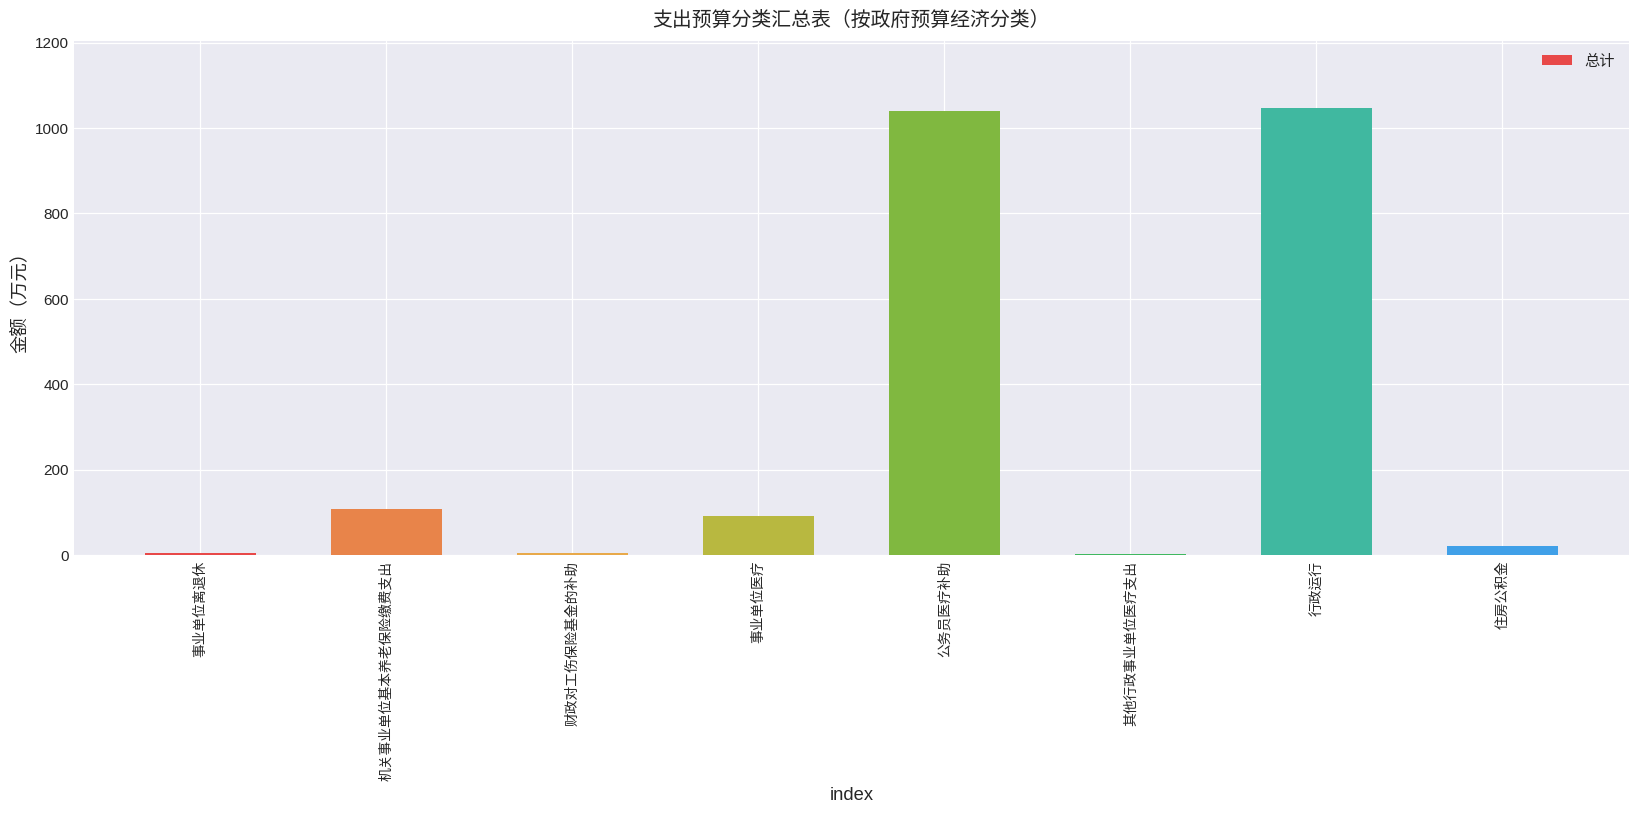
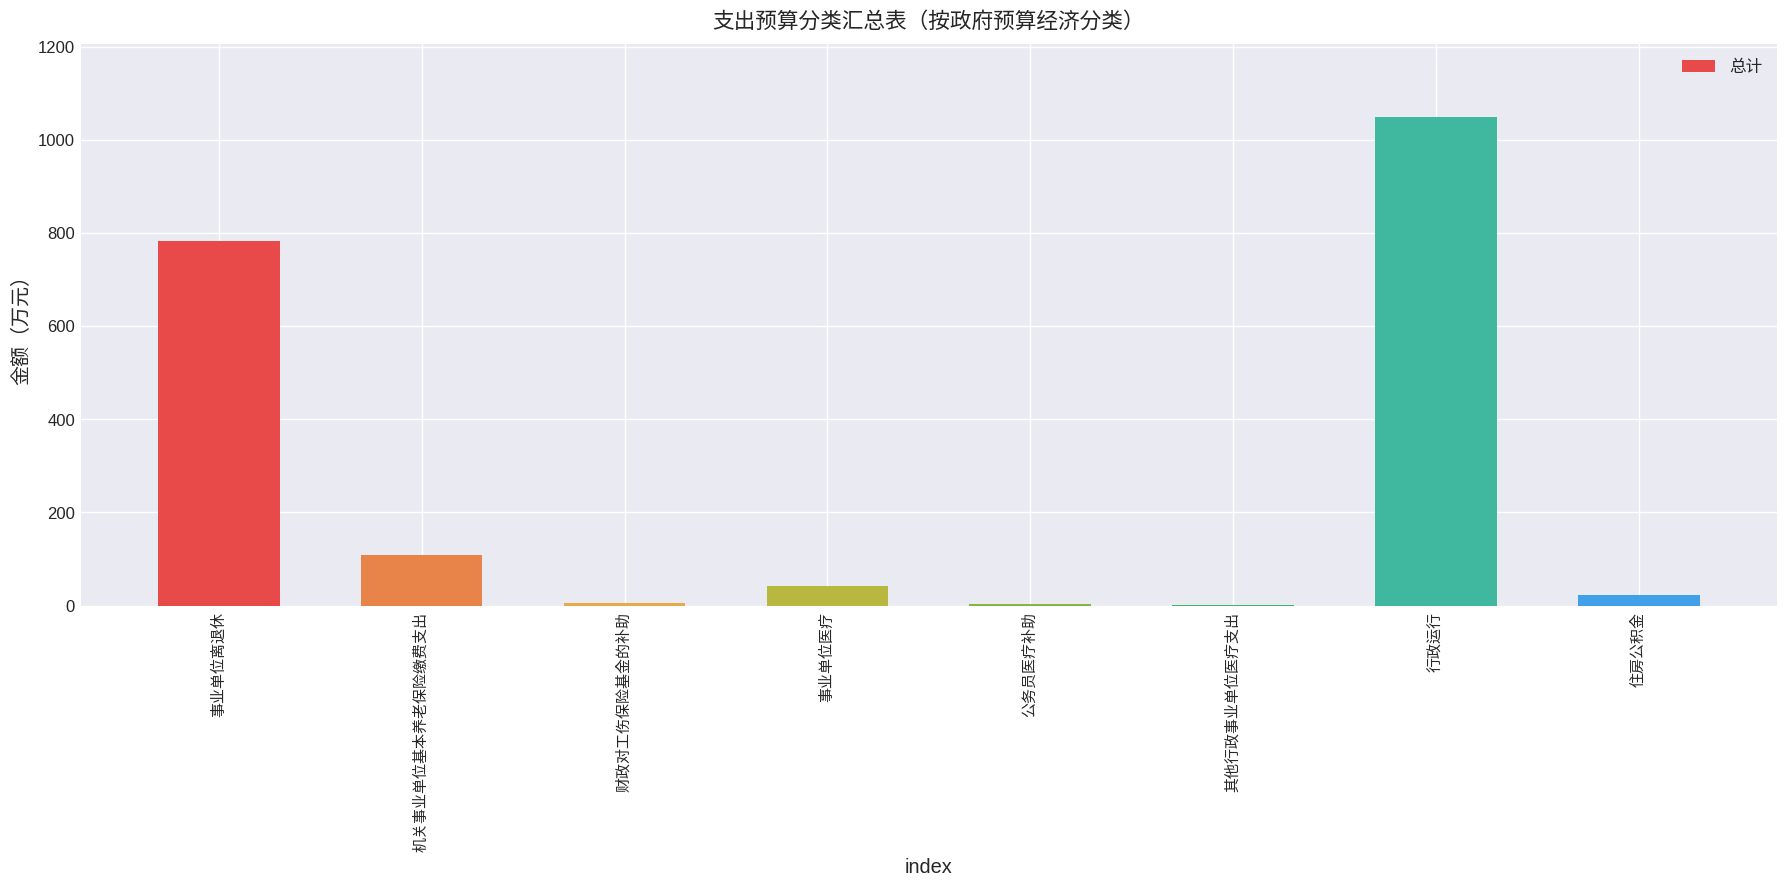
事业单位离退休: 0 -> 780
事业单位医疗: 90 -> 40
公务员医疗补助: 1040 -> 0
